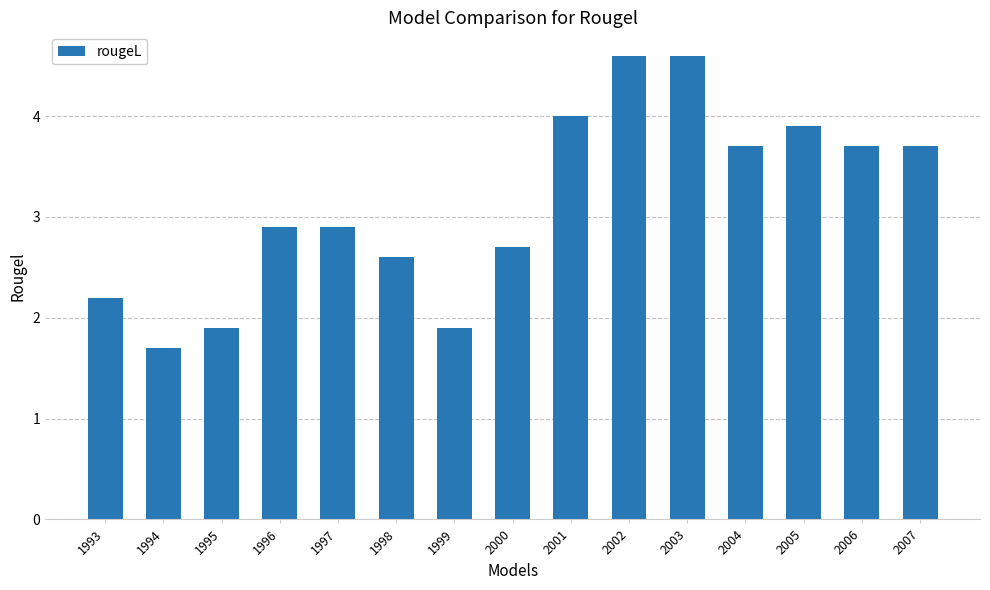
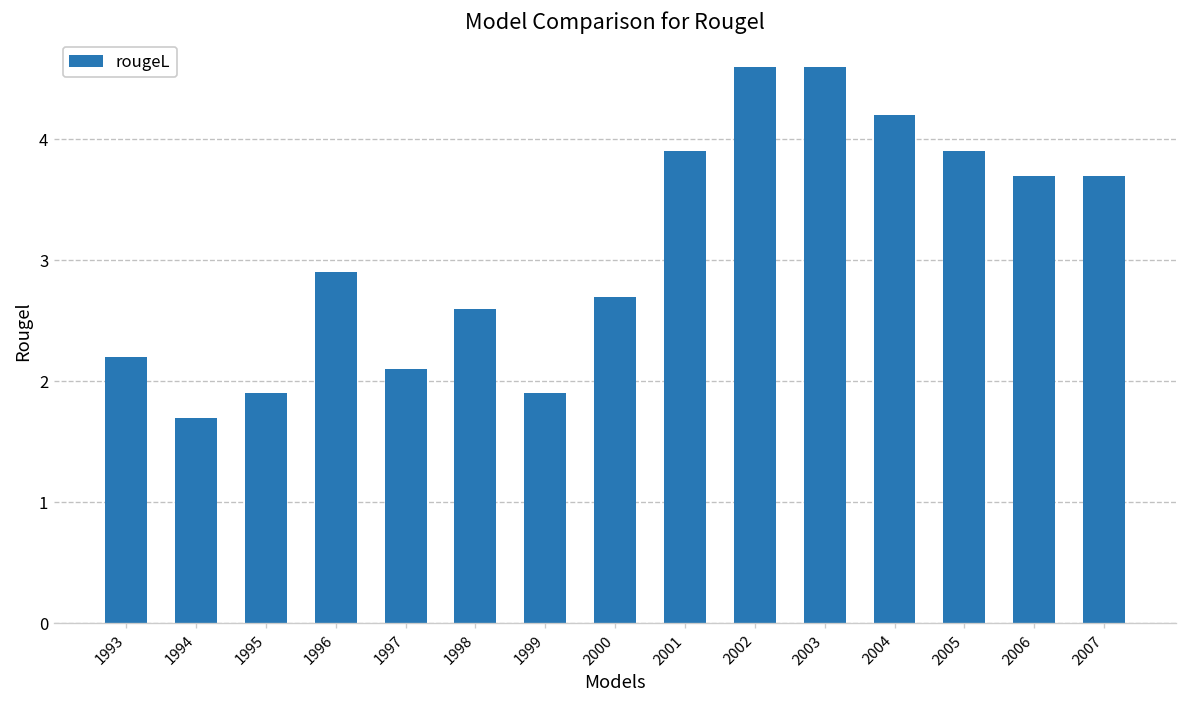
1997: 2.9 -> 2.1
2001: 4.0 -> 3.9
2004: 3.7 -> 4.2
